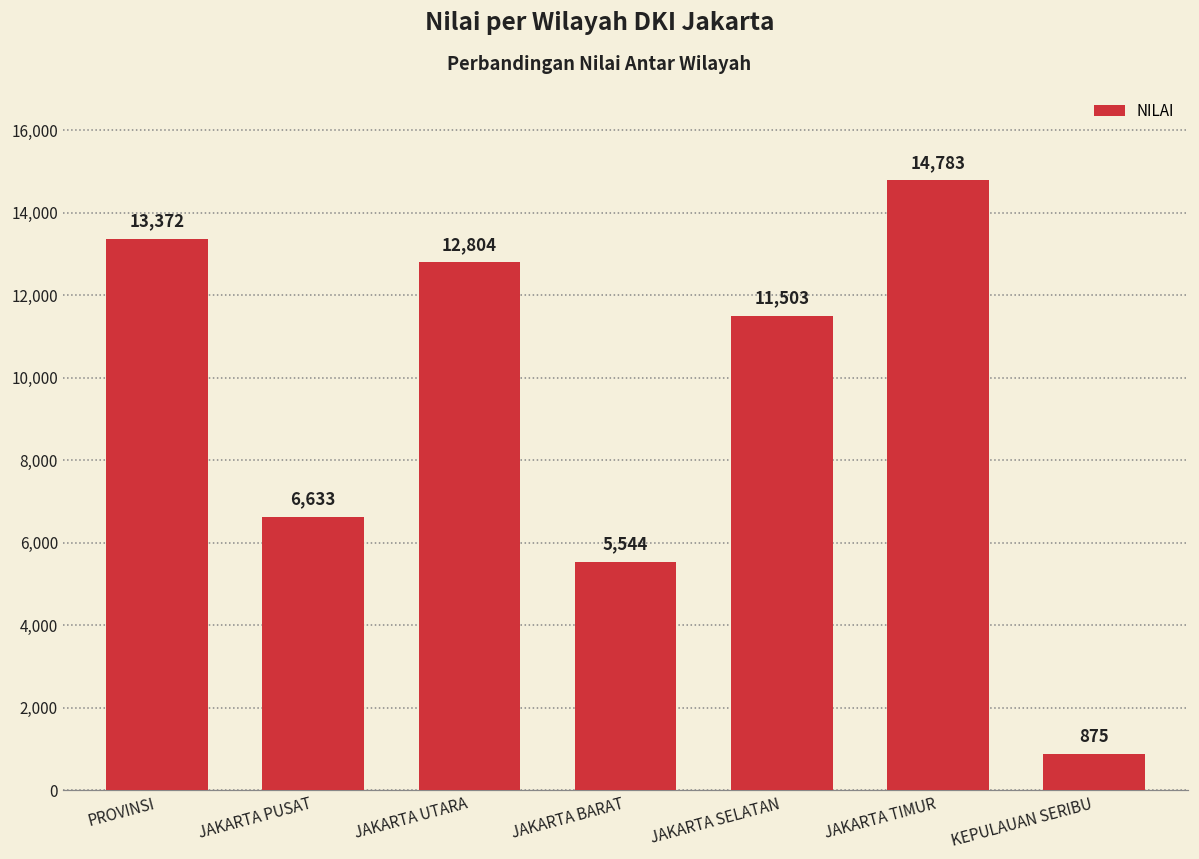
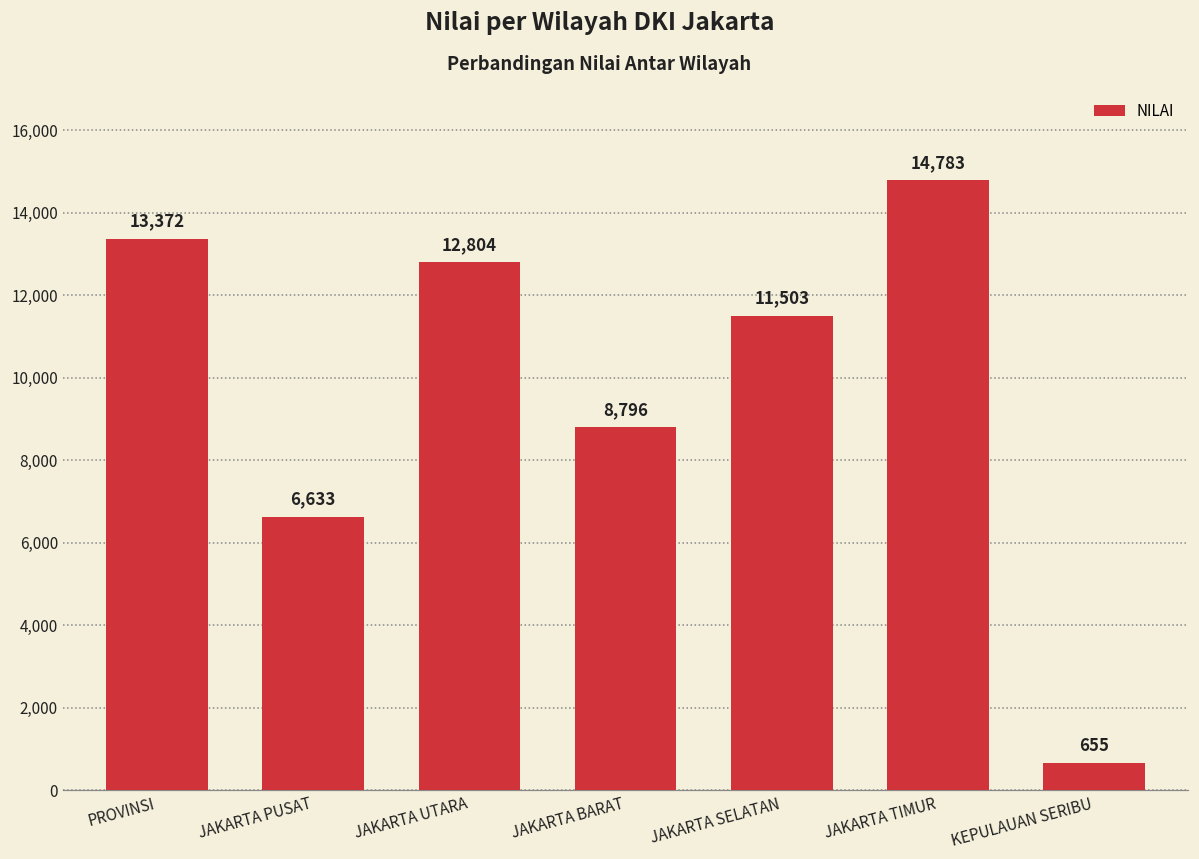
JAKARTA BARAT: 5,544 -> 8,796
KEPULAUAN SERIBU: 875 -> 655
